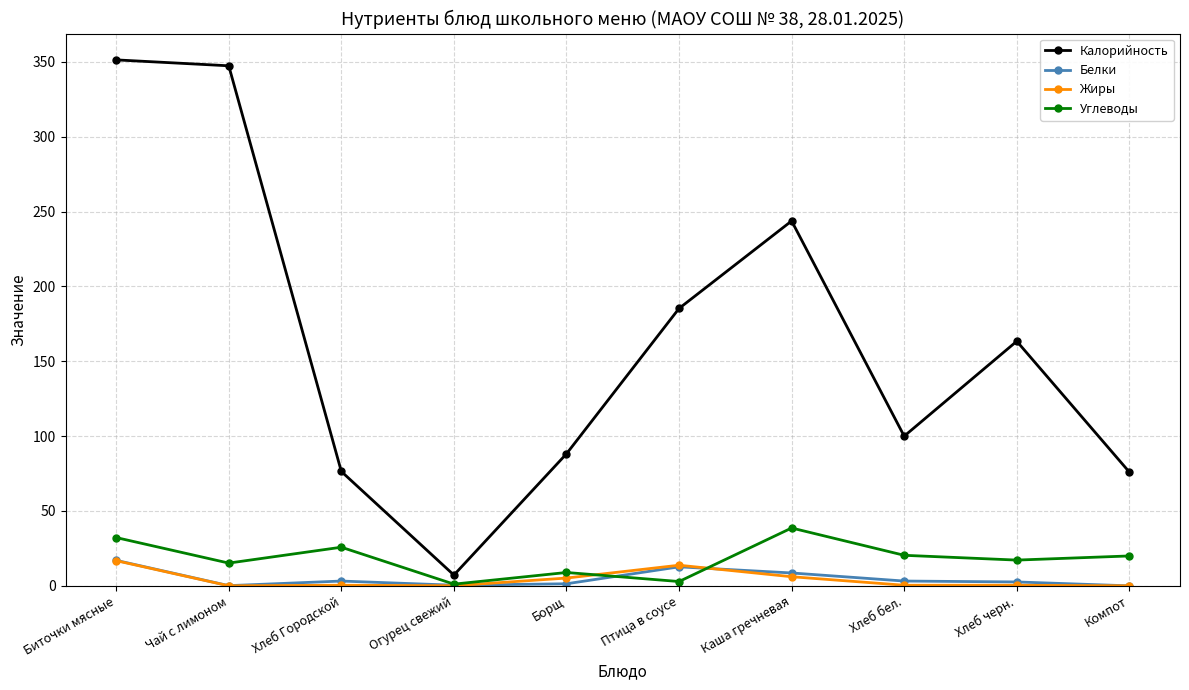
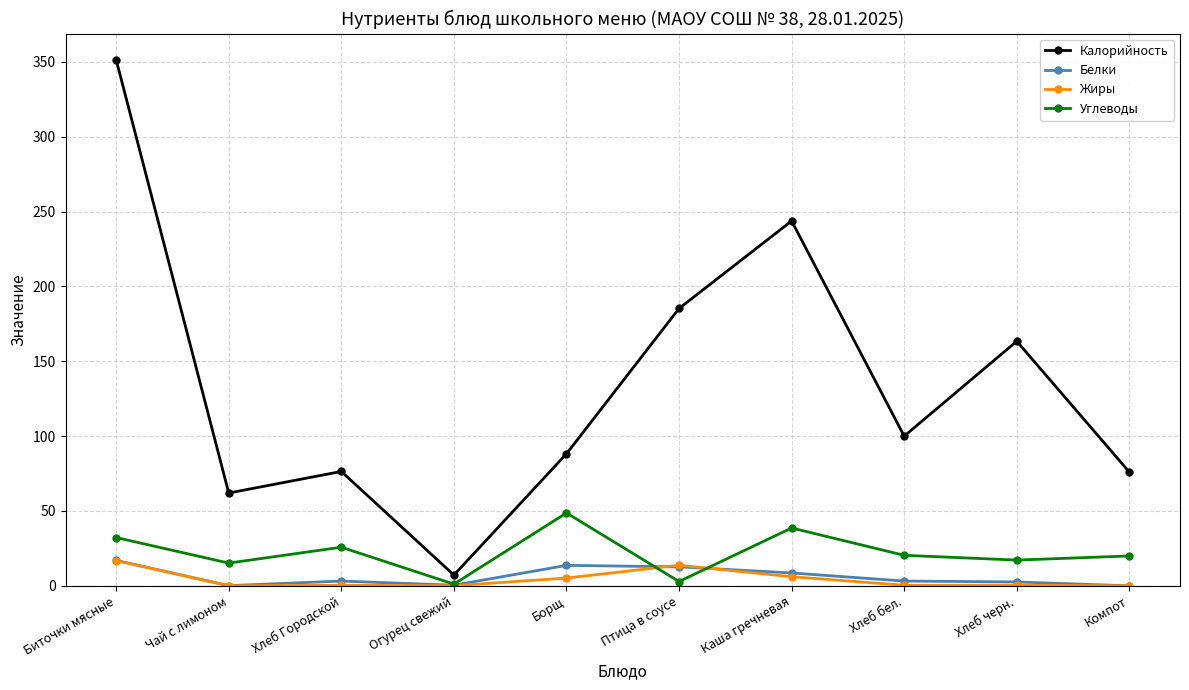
Калорийность, Чай с лимоном: 347 -> 62
Белки, Борщ: 1 -> 14
Углеводы, Борщ: 9 -> 49
